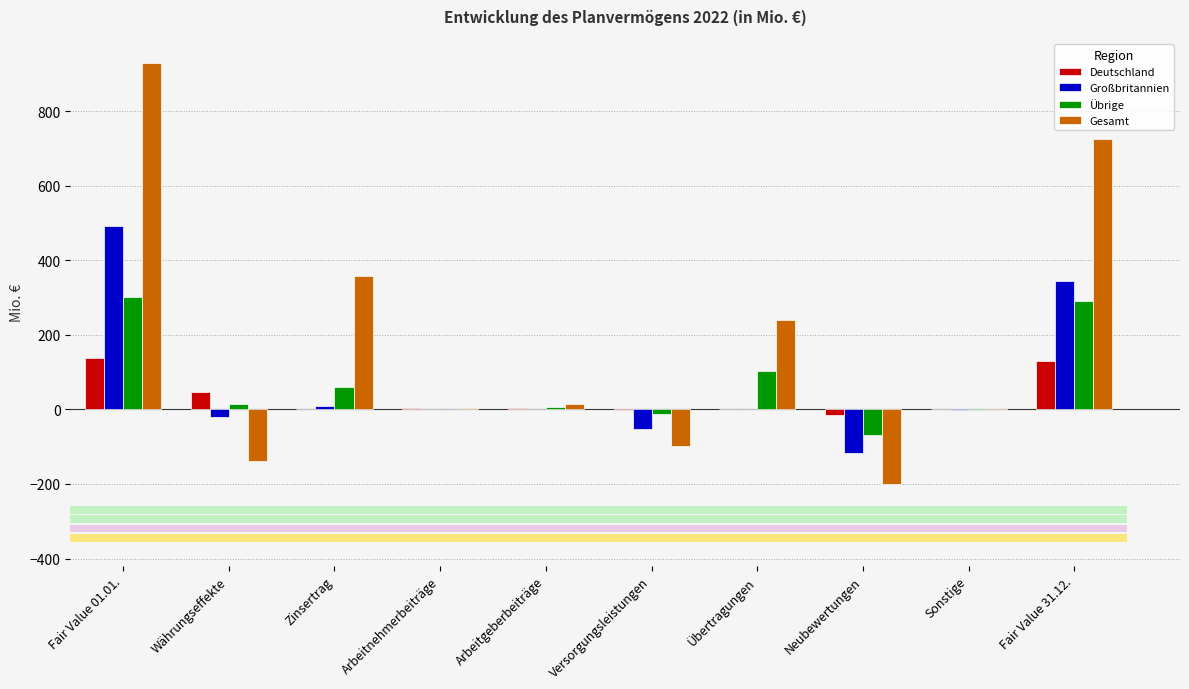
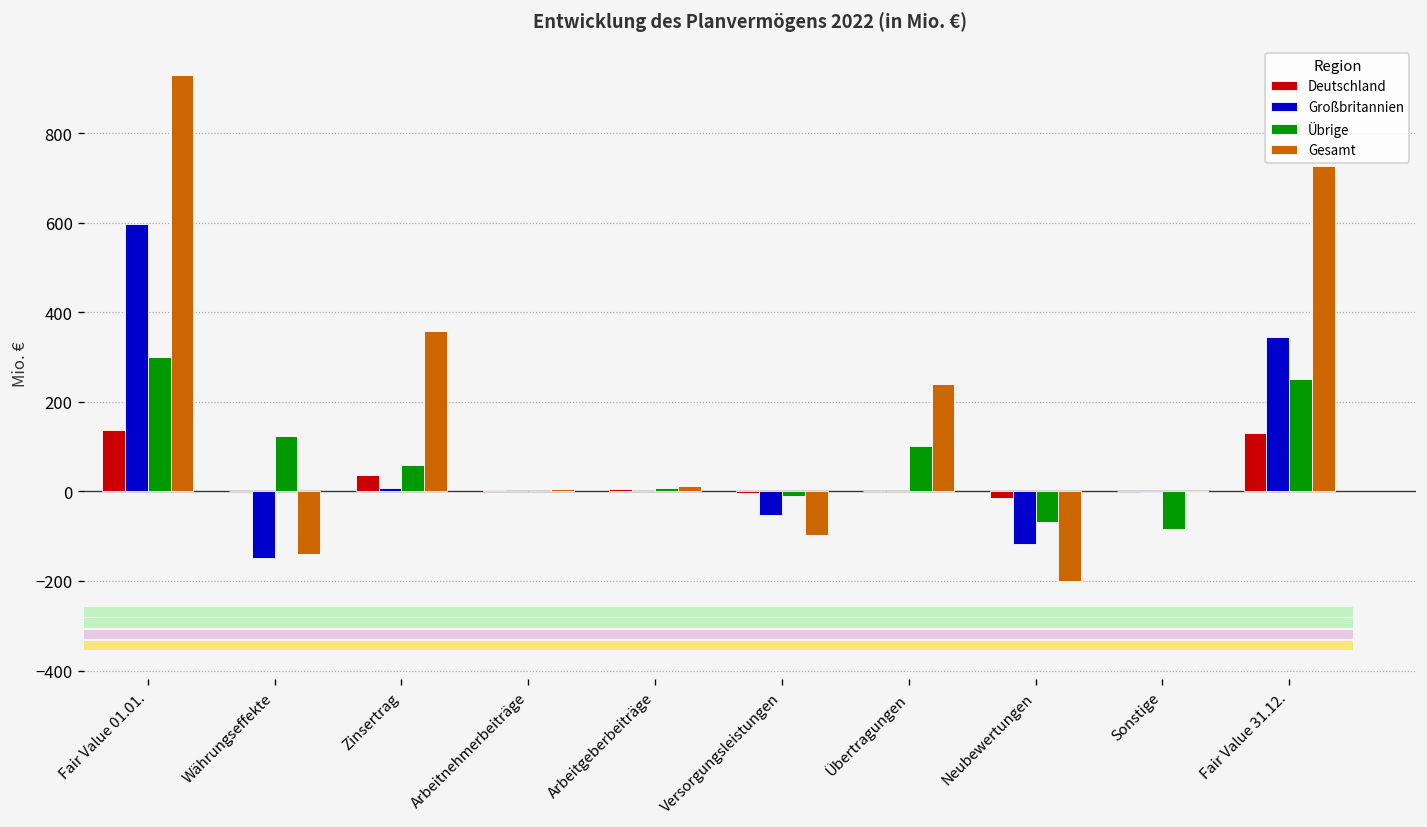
Großbritannien, Fair Value 01.01.: 490 -> 600
Deutschland, Währungseffekte: 50 -> 0
Großbritannien, Währungseffekte: -20 -> -150
Übrige, Währungseffekte: 20 -> 120
Deutschland, Zinsertrag: 0 -> 40
Übrige, Sonstige: 0 -> -80
Übrige, Fair Value 31.12.: 290 -> 250
